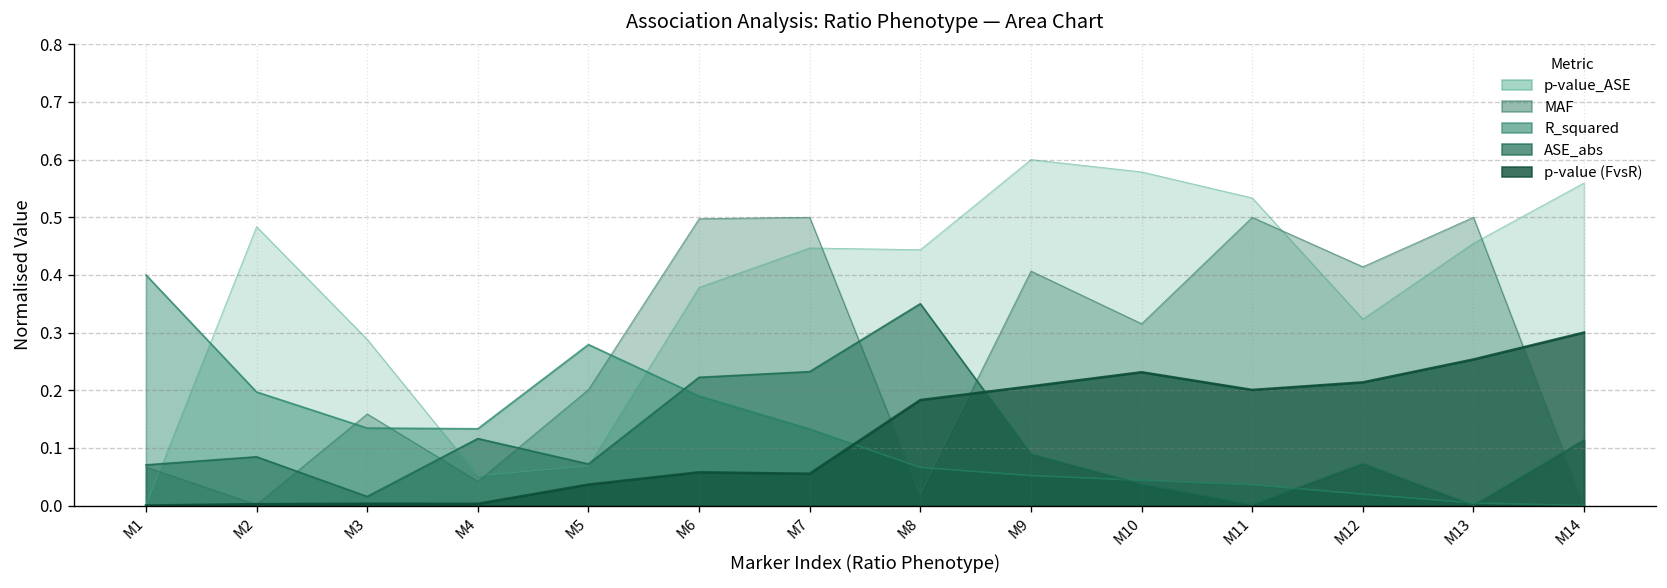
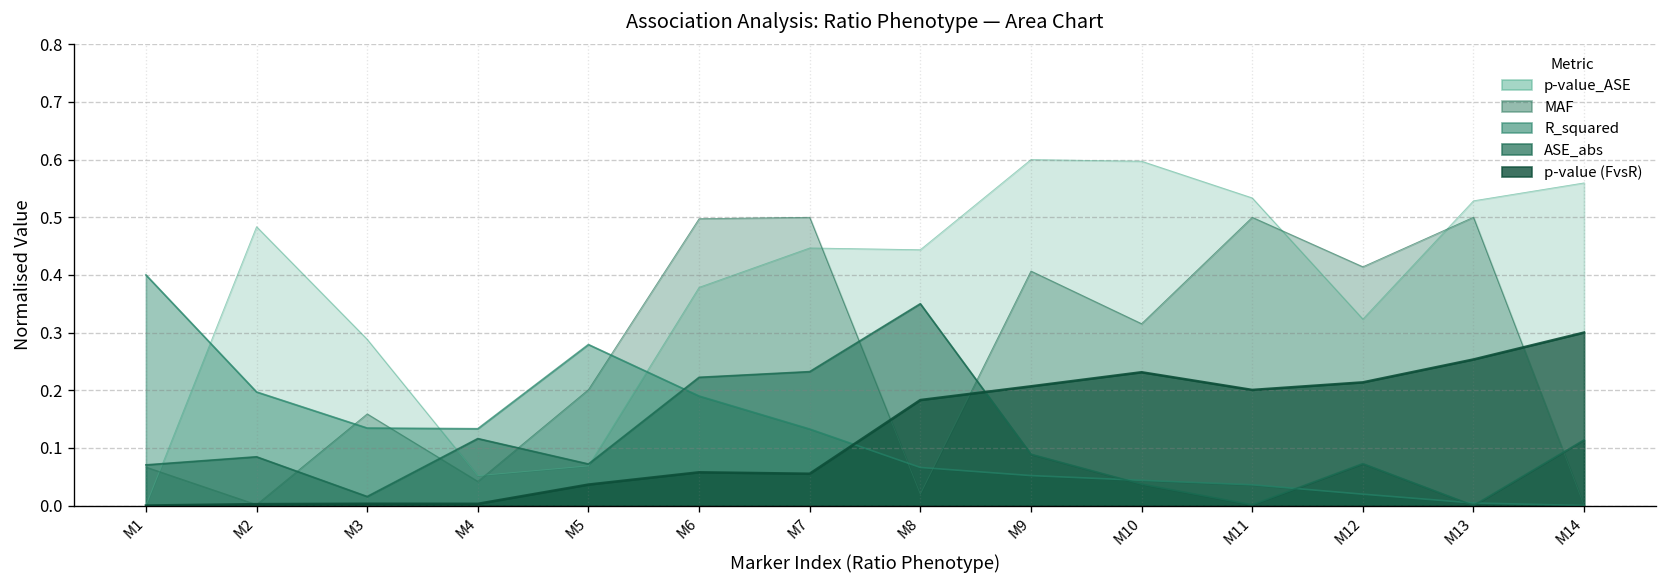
p-value_ASE, M10: 0.58 -> 0.60
p-value_ASE, M13: 0.45 -> 0.53
